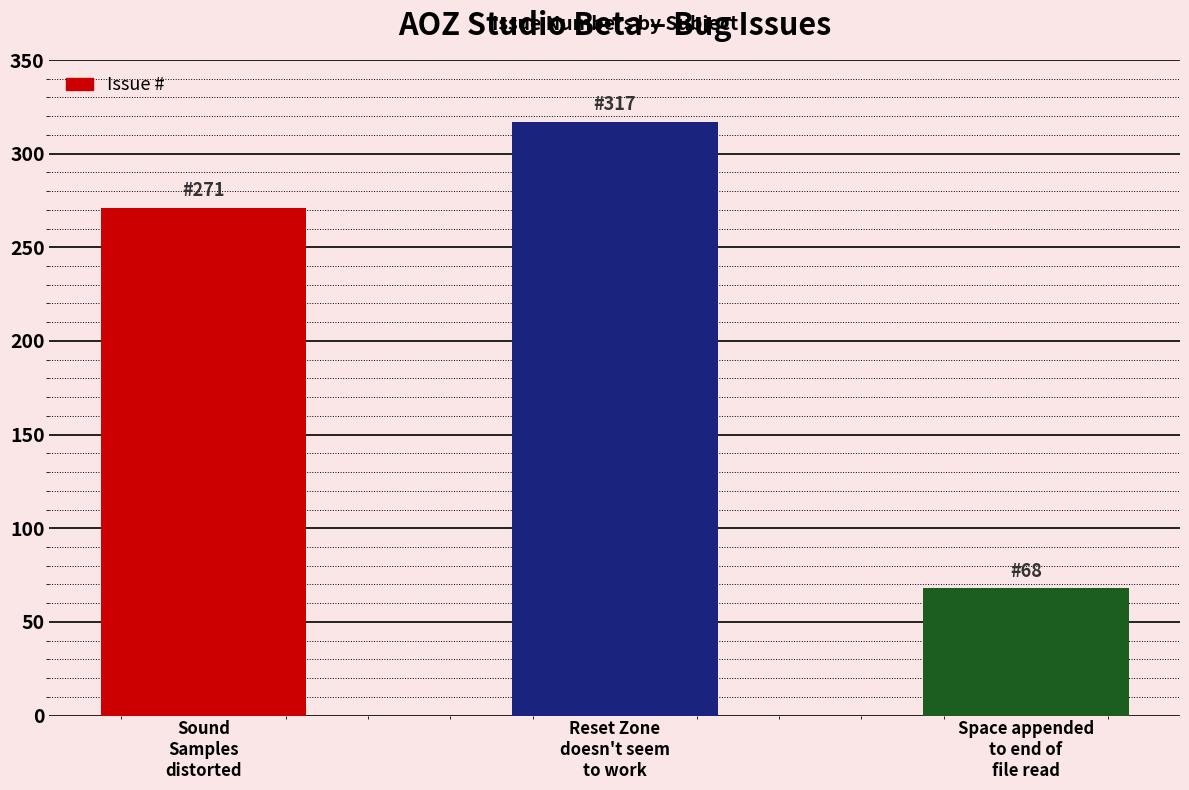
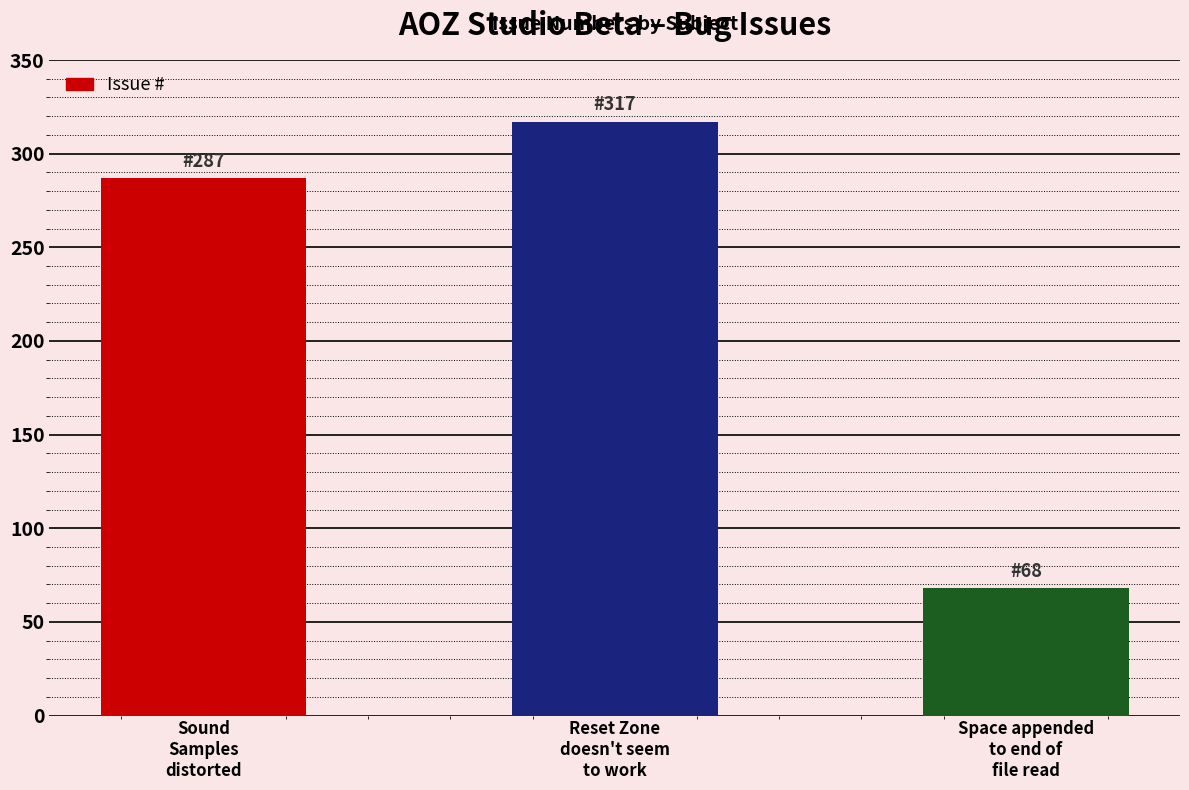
Sound Samples distorted: 271 -> 287
